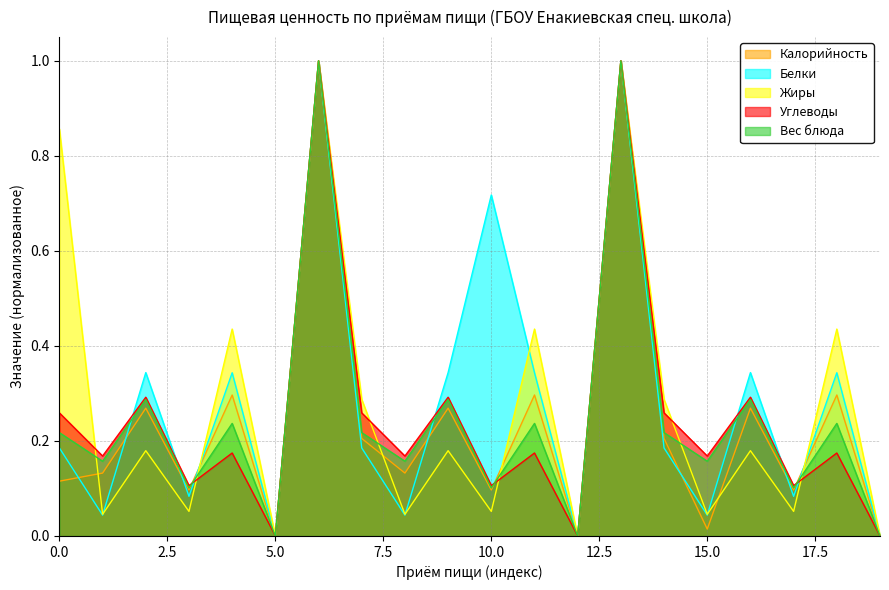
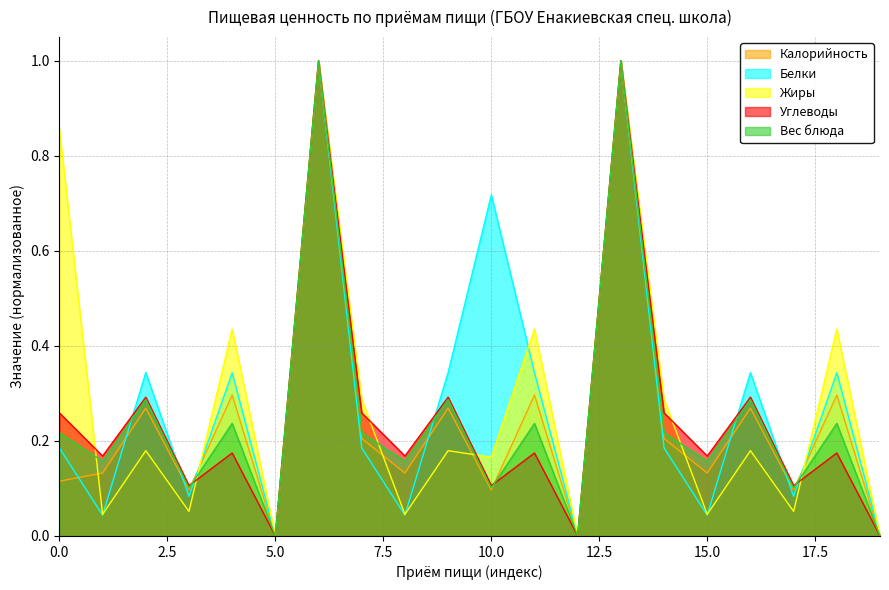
Жиры, 10.0: 0.05 -> 0.17
Калорийность, 15.0: 0.01 -> 0.13
